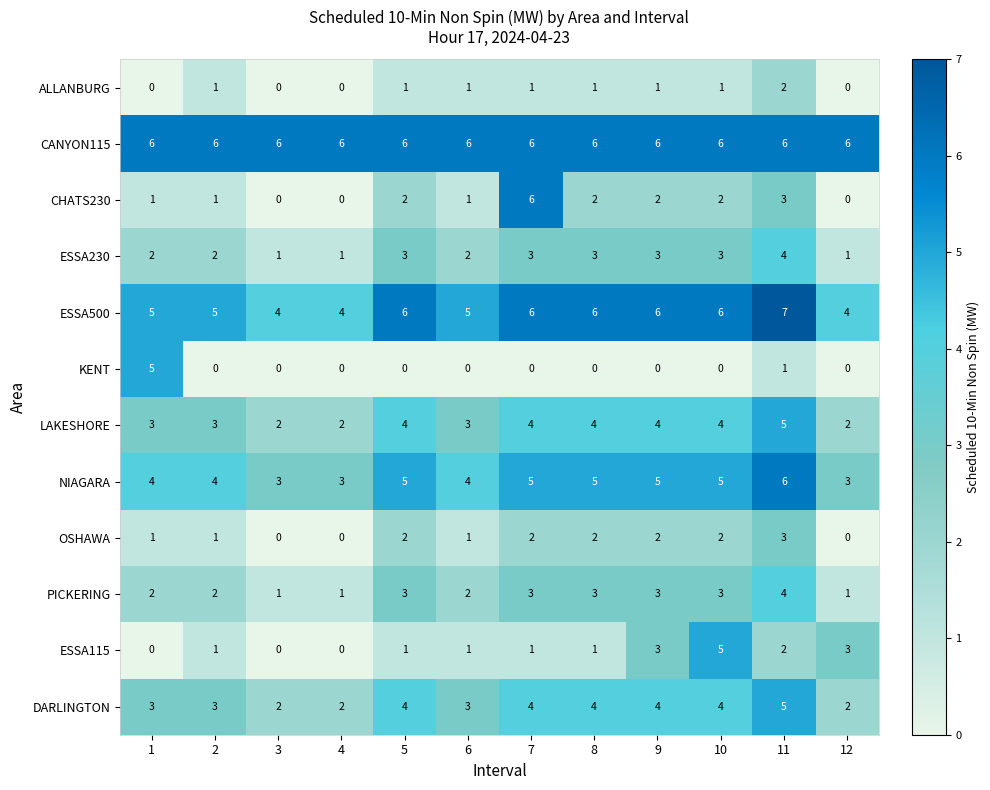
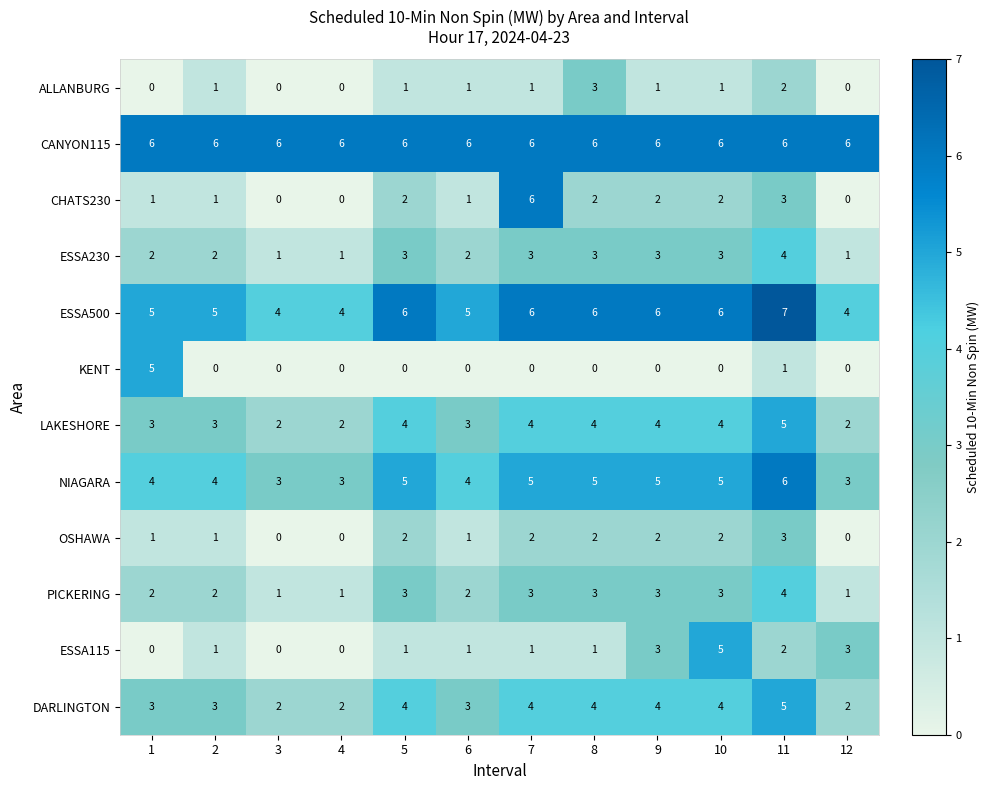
ALLANBURG, 8: 1 -> 3
